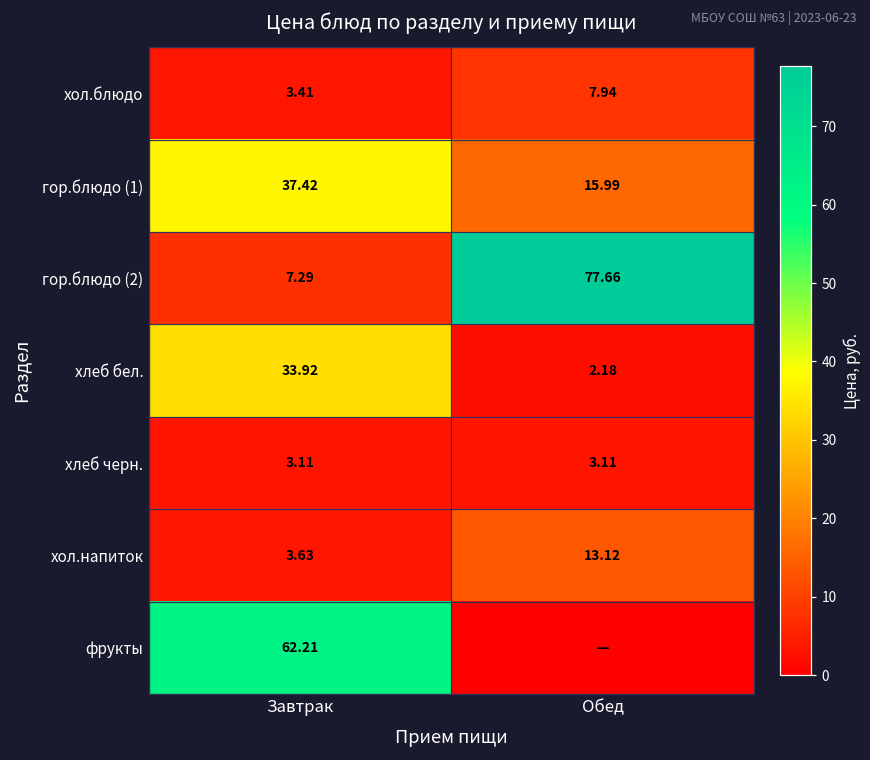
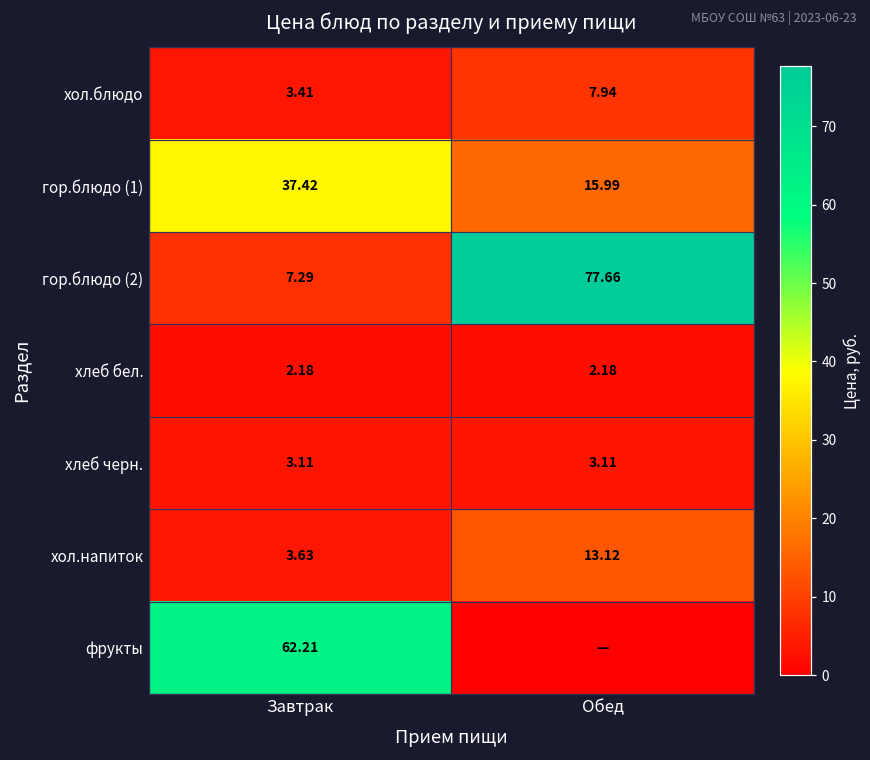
хлеб бел., Завтрак: 33.92 -> 2.18
